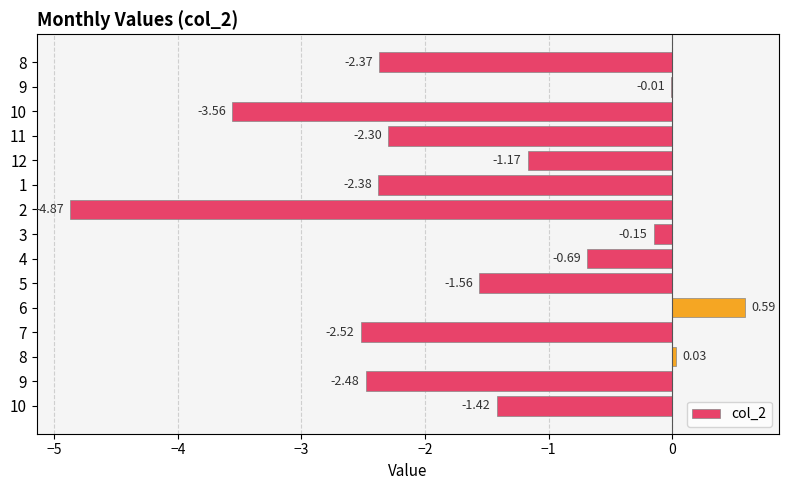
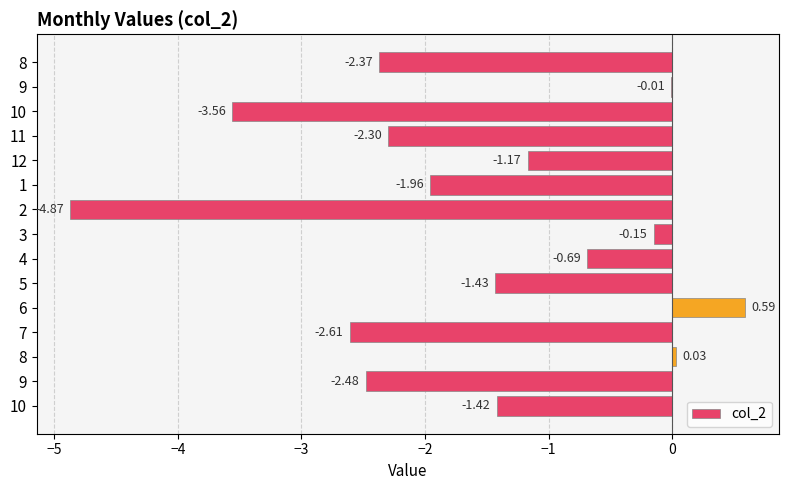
1: -2.38 -> -1.96
5: -1.56 -> -1.43
7: -2.52 -> -2.61
